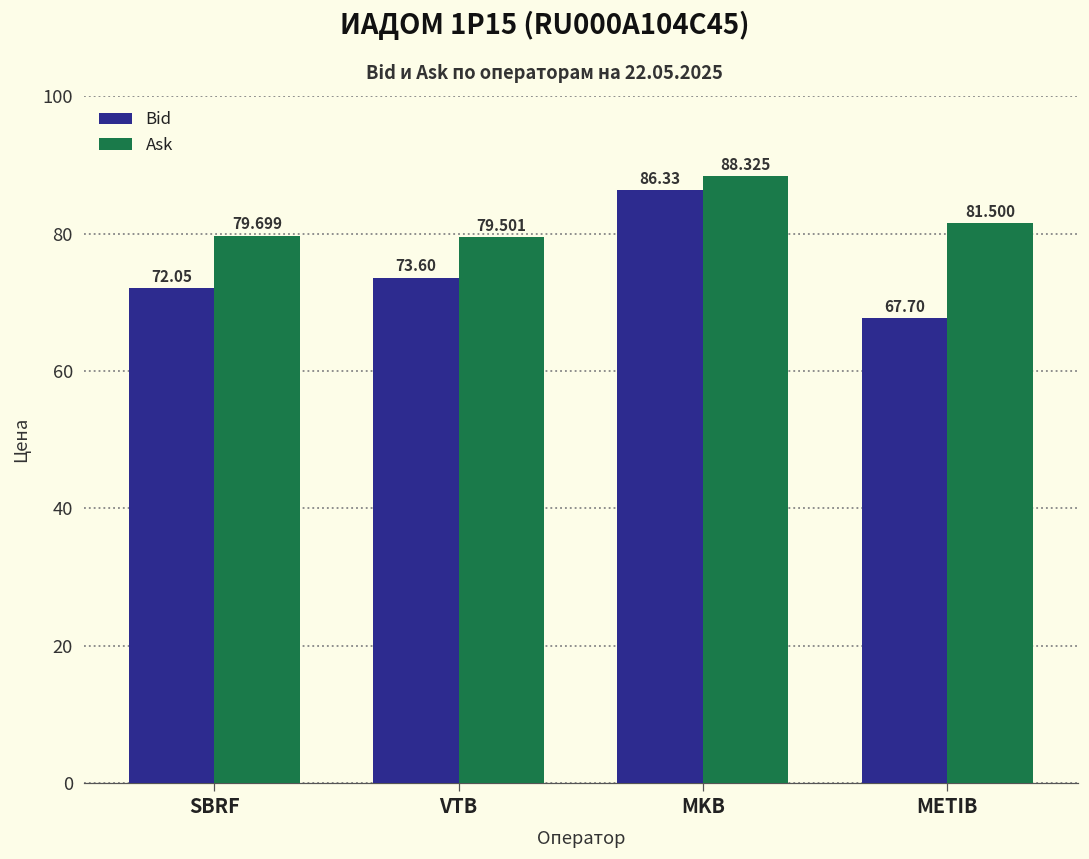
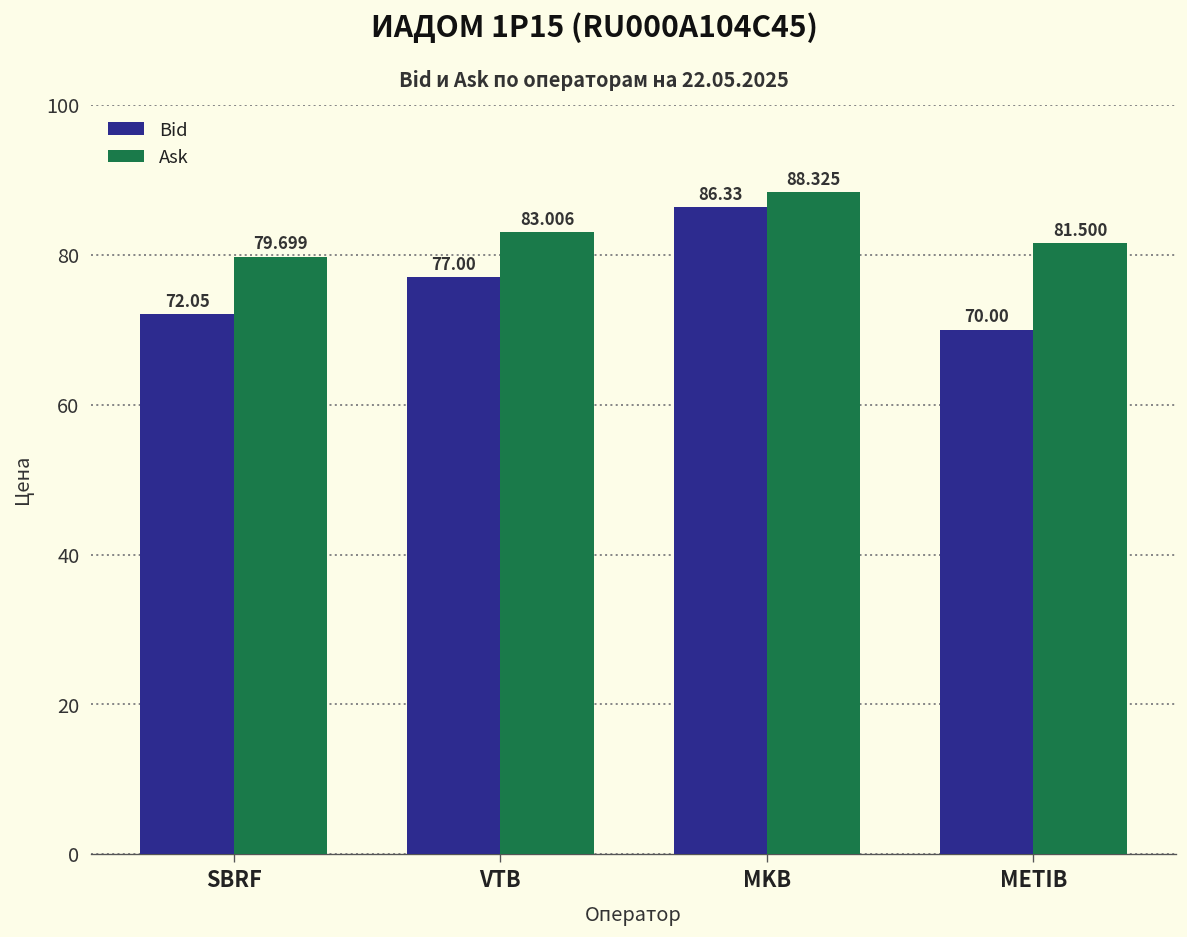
Bid, VTB: 73.60 -> 77.00
Ask, VTB: 79.501 -> 83.006
Bid, METIB: 67.70 -> 70.00
